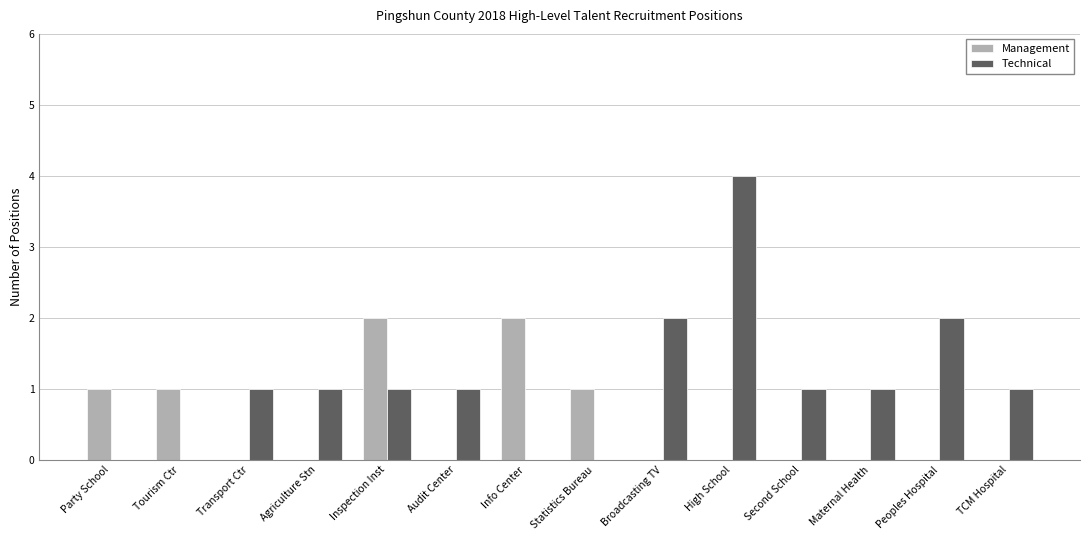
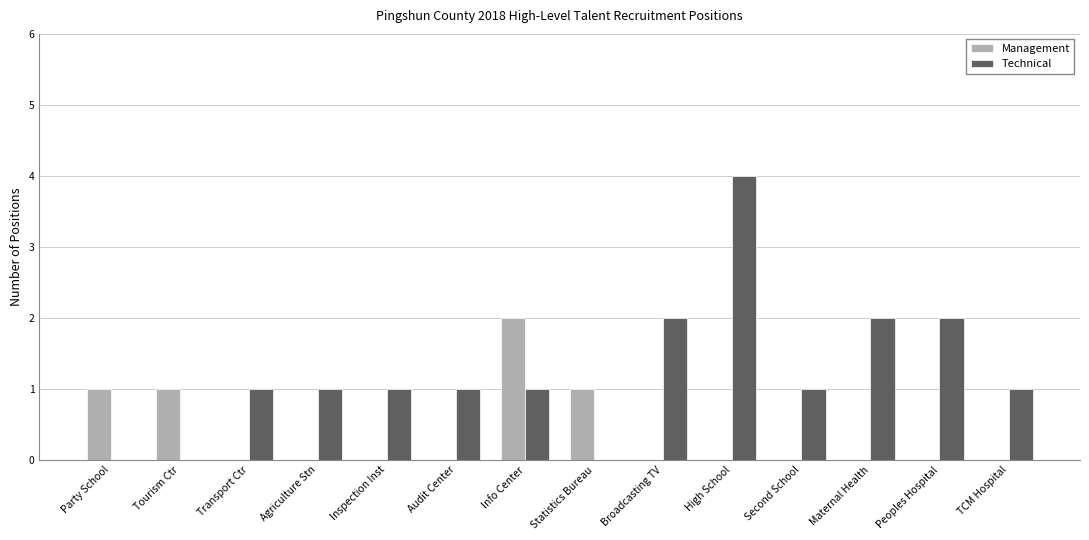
Management, Inspection Inst: 2 -> 0
Technical, Info Center: 0 -> 1
Technical, Maternal Health: 1 -> 2
